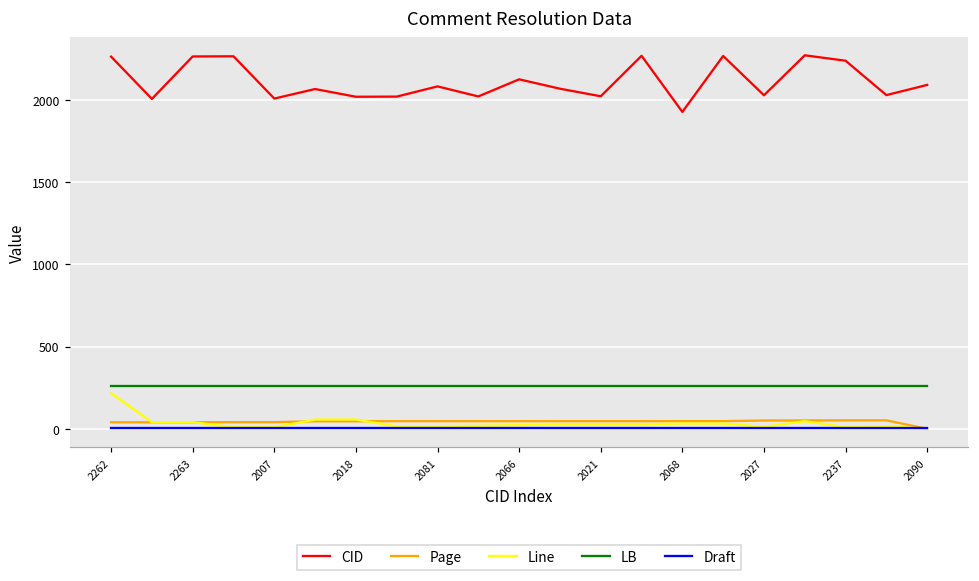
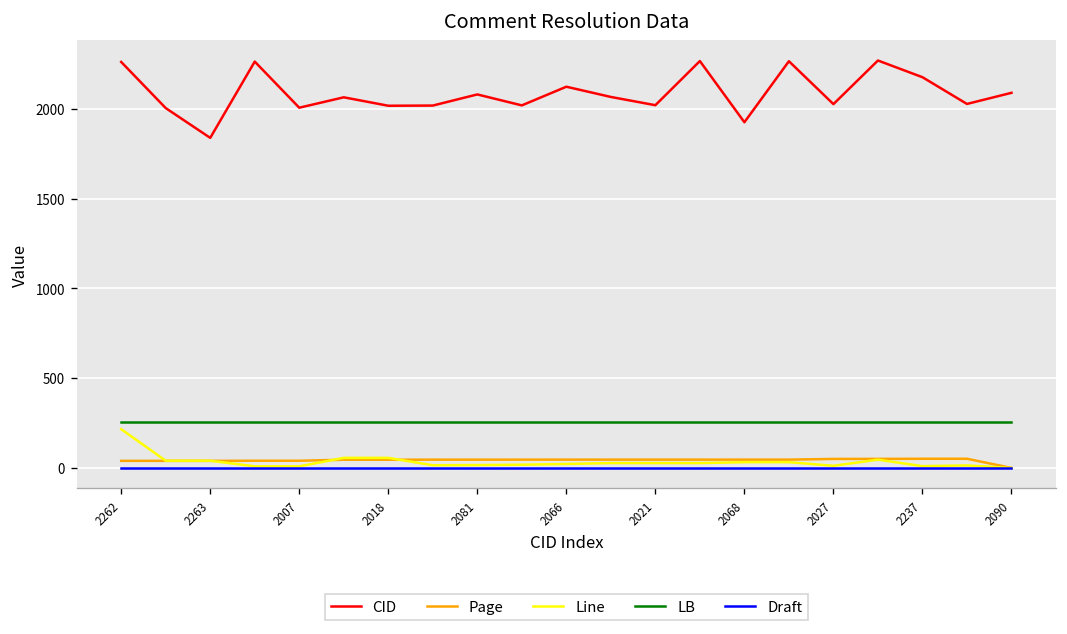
CID, 2263: 2260 -> 1840
CID, 2237: 2240 -> 2180
